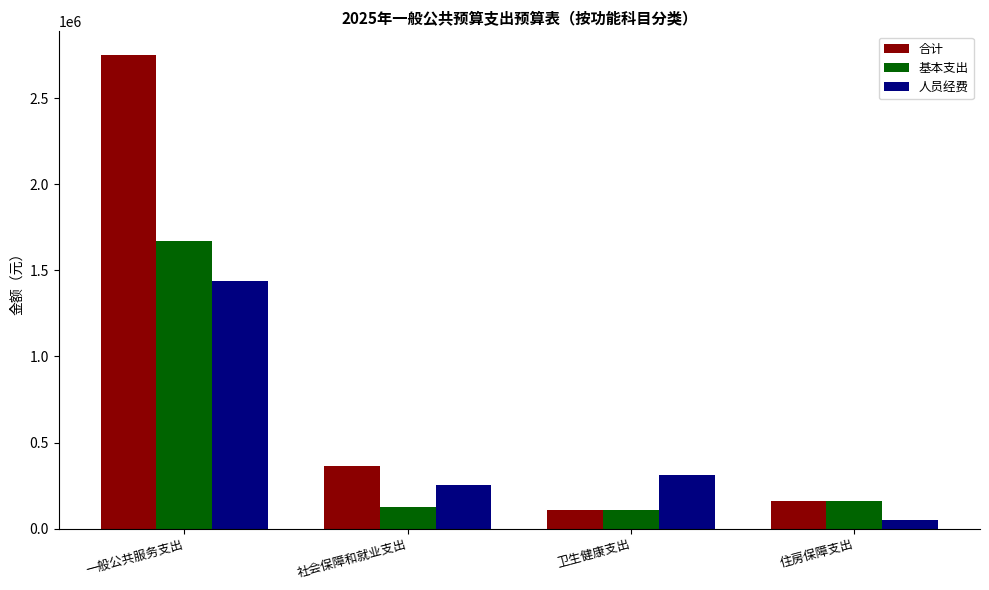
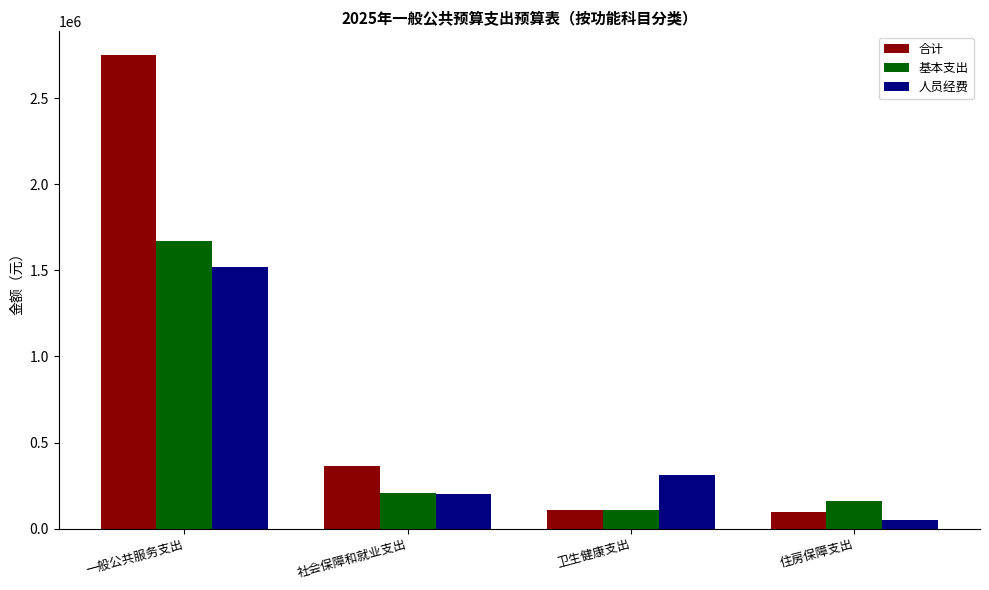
人员经费, 一般公共服务支出: 1440000 -> 1520000
基本支出, 社会保障和就业支出: 130000 -> 210000
人员经费, 社会保障和就业支出: 250000 -> 200000
合计, 住房保障支出: 160000 -> 100000
